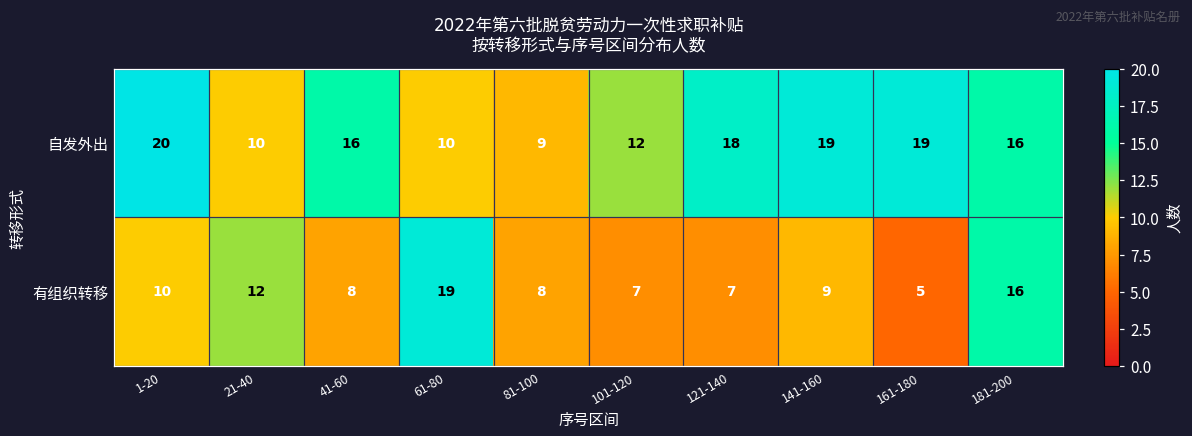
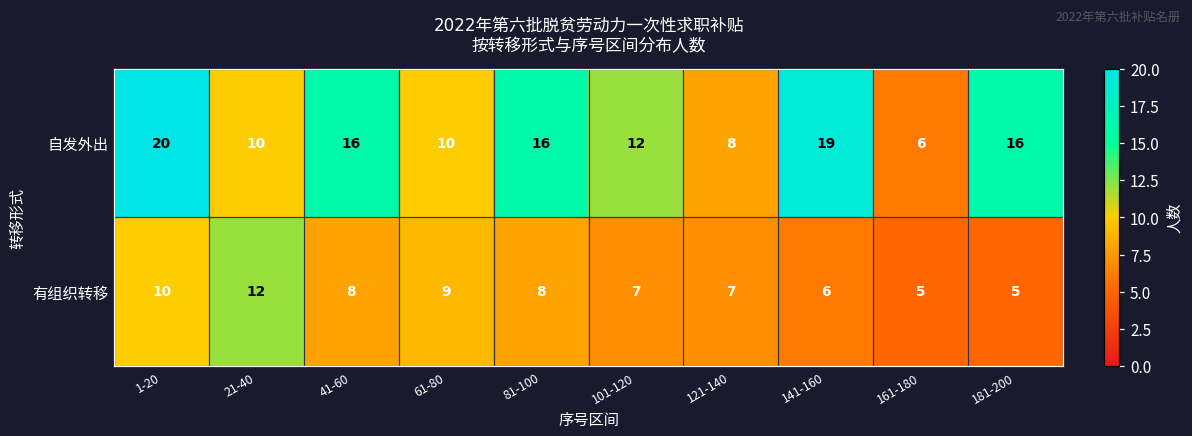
自发外出, 81-100: 9 -> 16
自发外出, 121-140: 18 -> 8
自发外出, 161-180: 19 -> 6
有组织转移, 61-80: 19 -> 9
有组织转移, 141-160: 9 -> 6
有组织转移, 181-200: 16 -> 5
